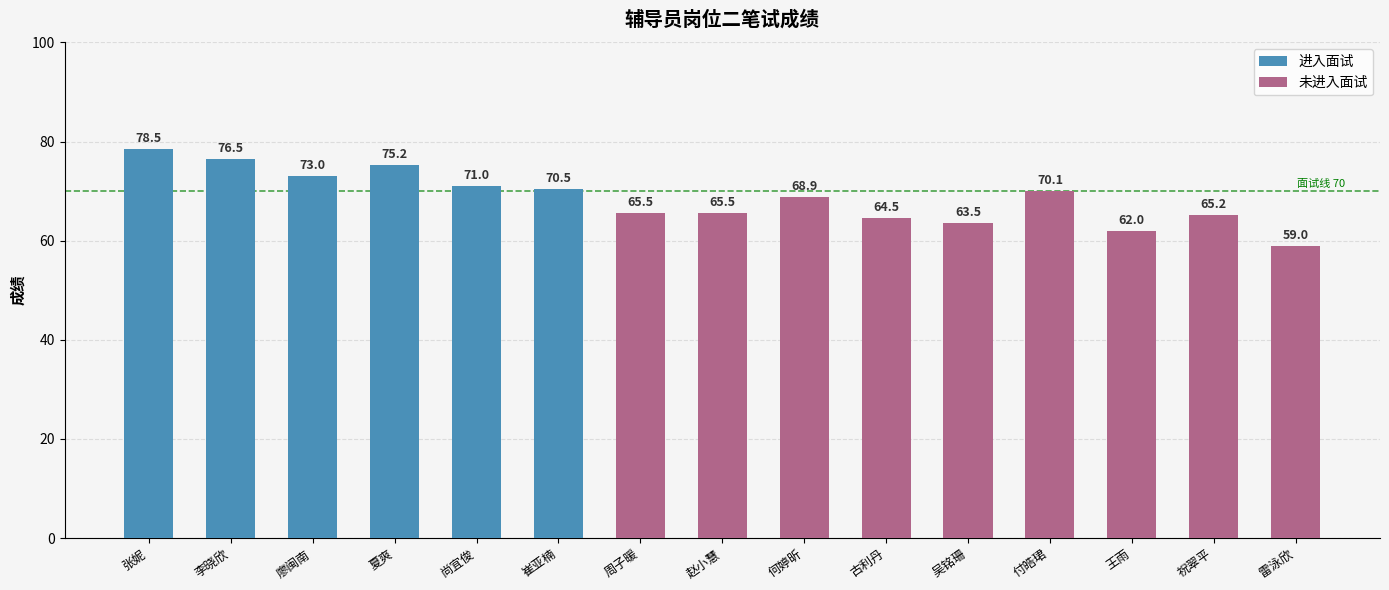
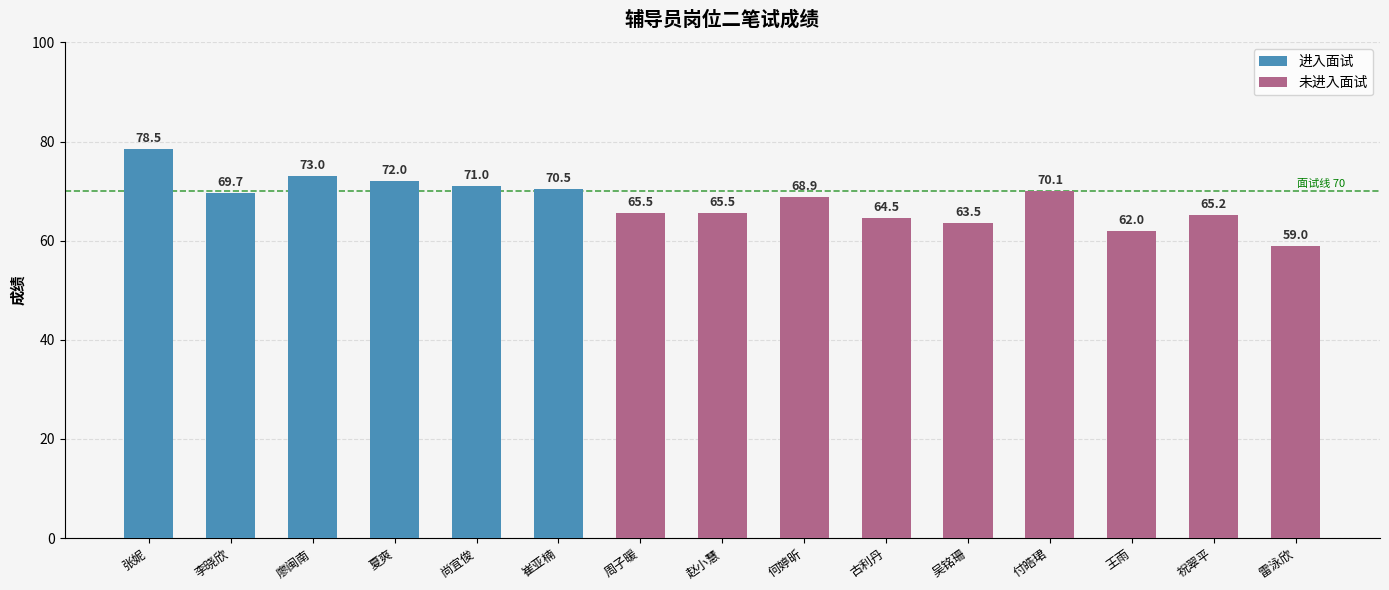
进入面试, 李晓欣: 76.5 -> 69.7
进入面试, 夏爽: 75.2 -> 72.0
